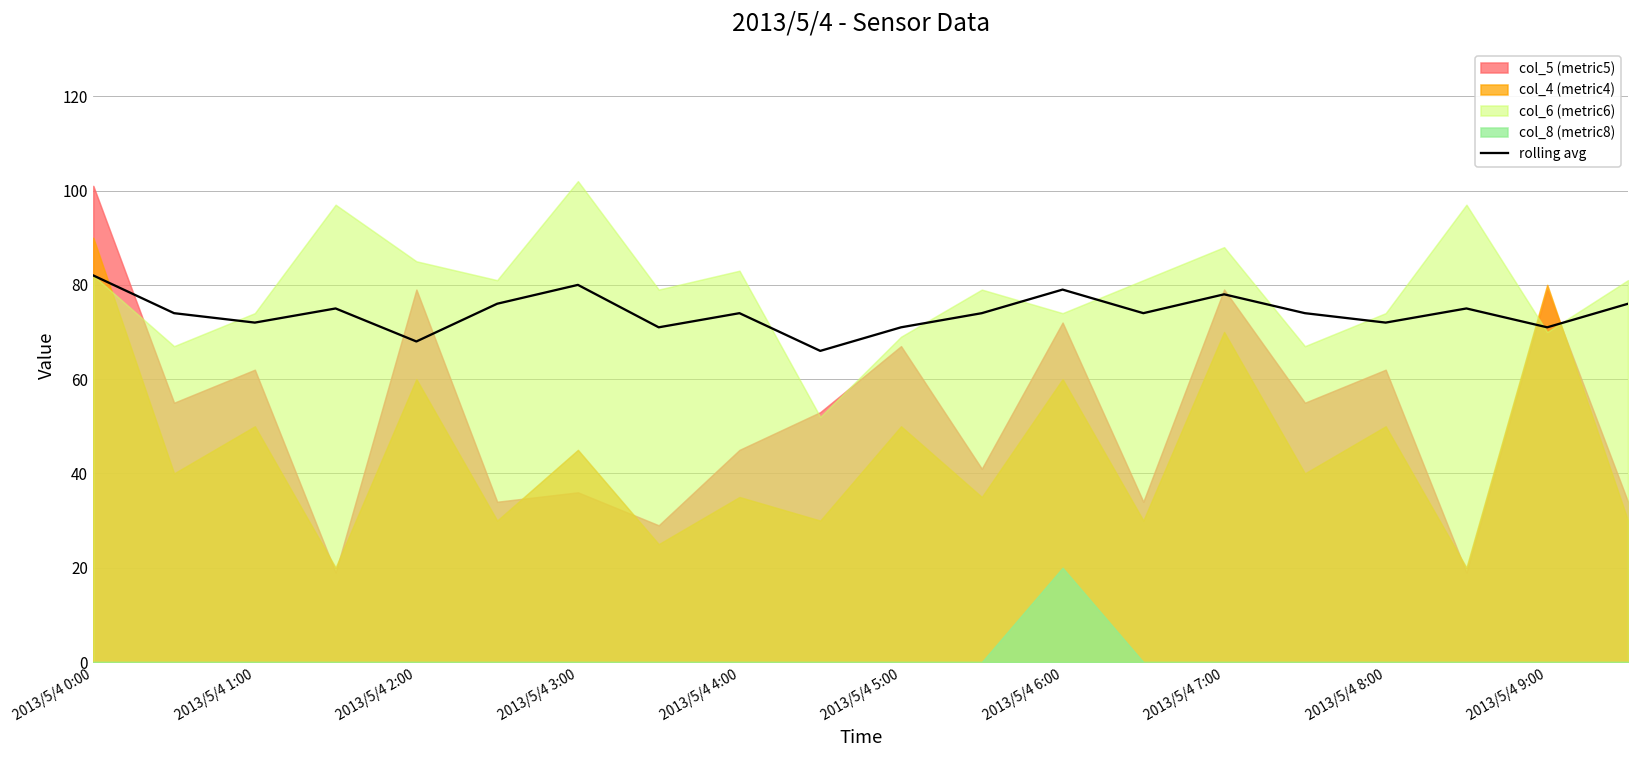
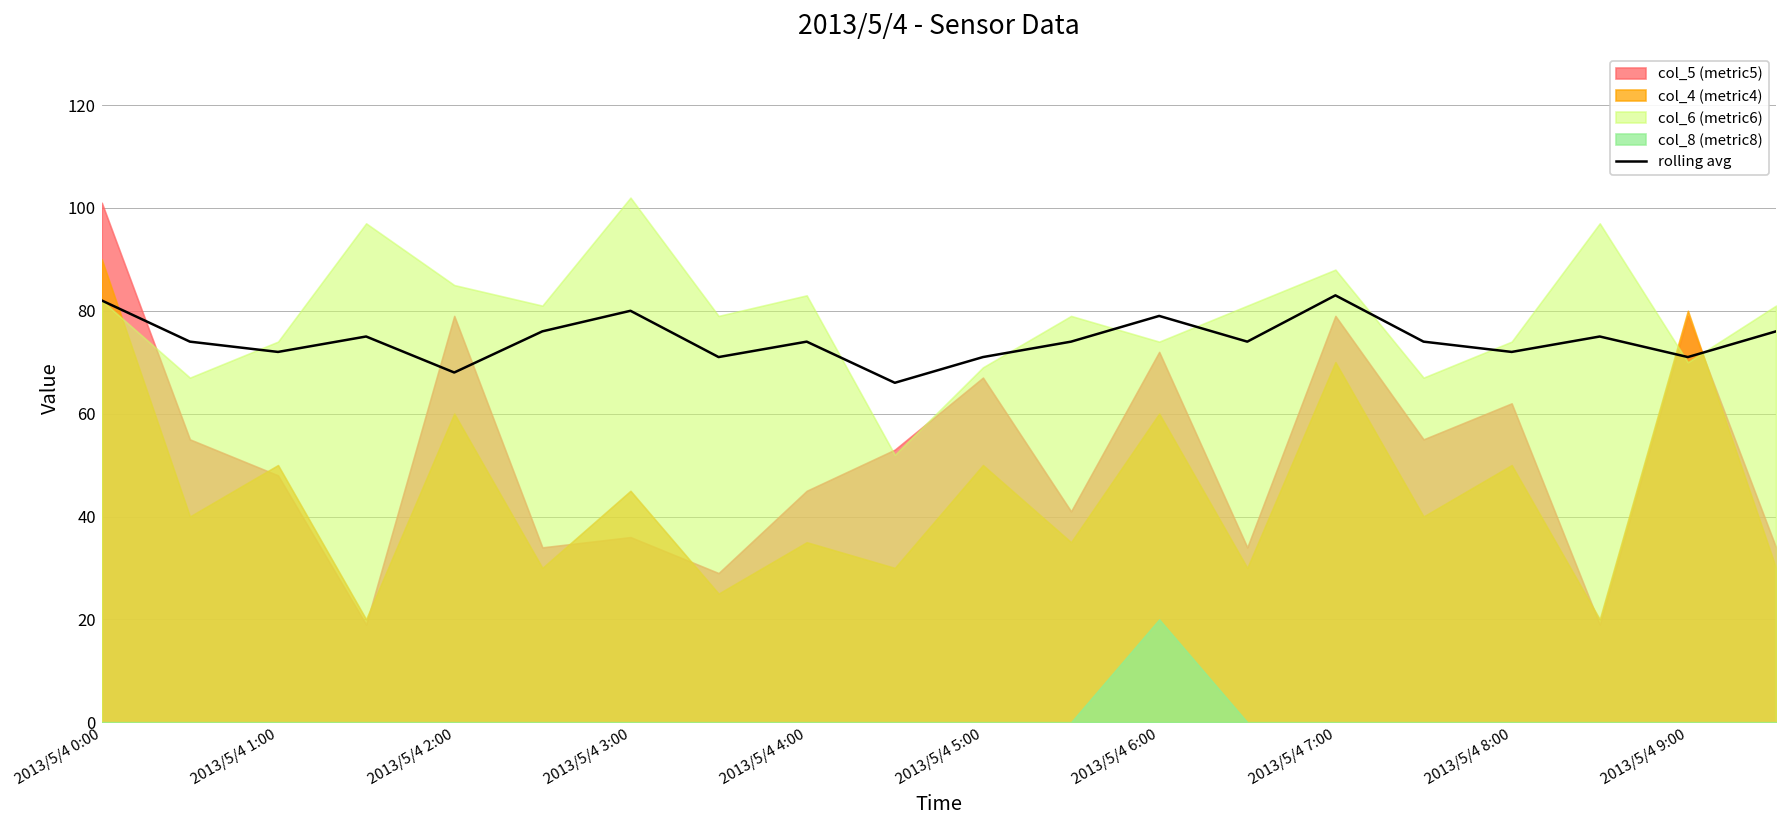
col_5 (metric5), 2013/5/4 1:00: 62 -> 48
rolling avg, 2013/5/4 7:00: 78 -> 83
